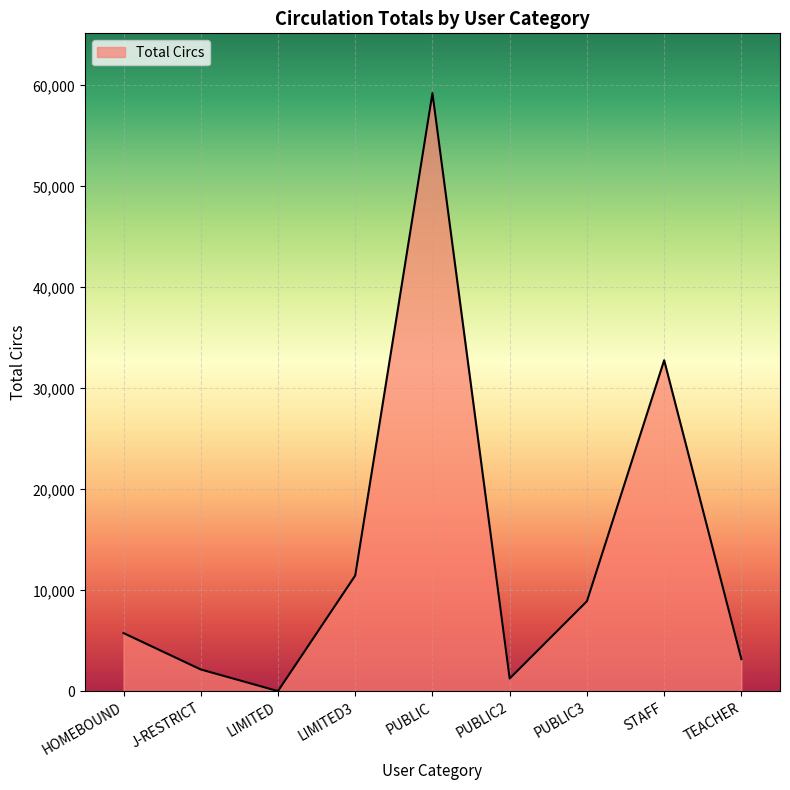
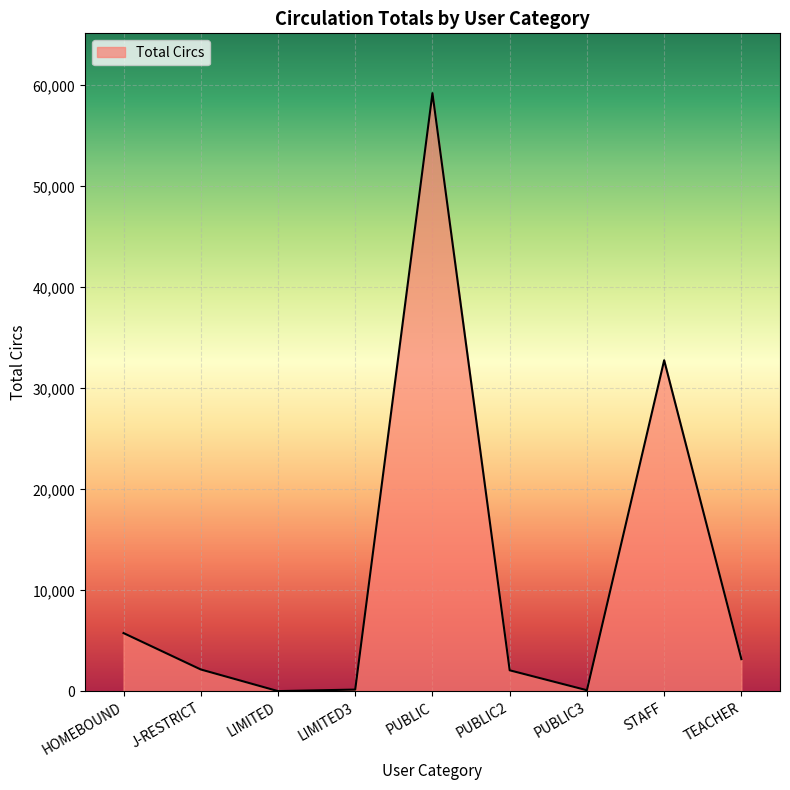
LIMITED3: 11,500 -> 200
PUBLIC2: 1,300 -> 2,100
PUBLIC3: 8,900 -> 100
